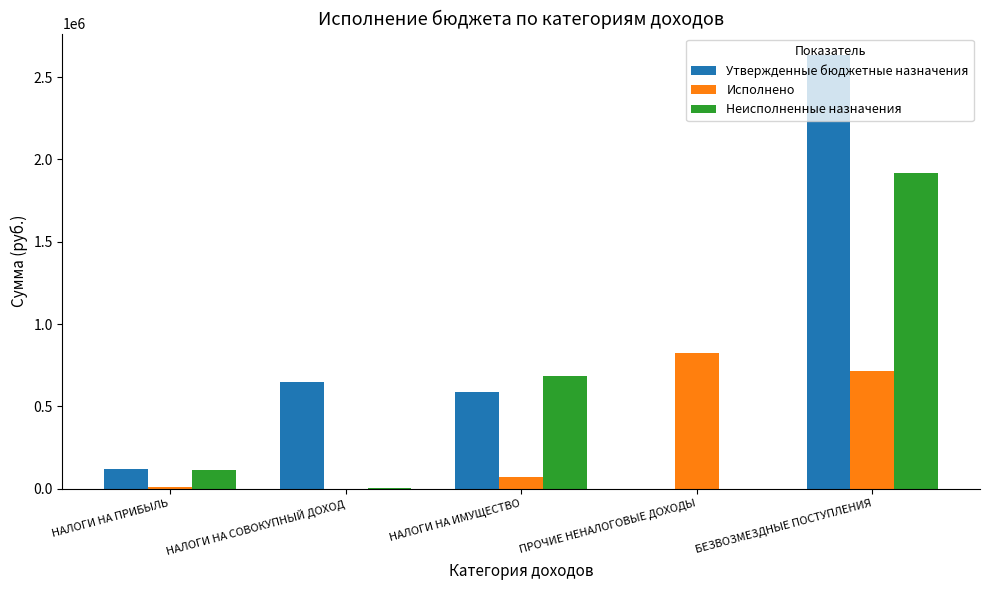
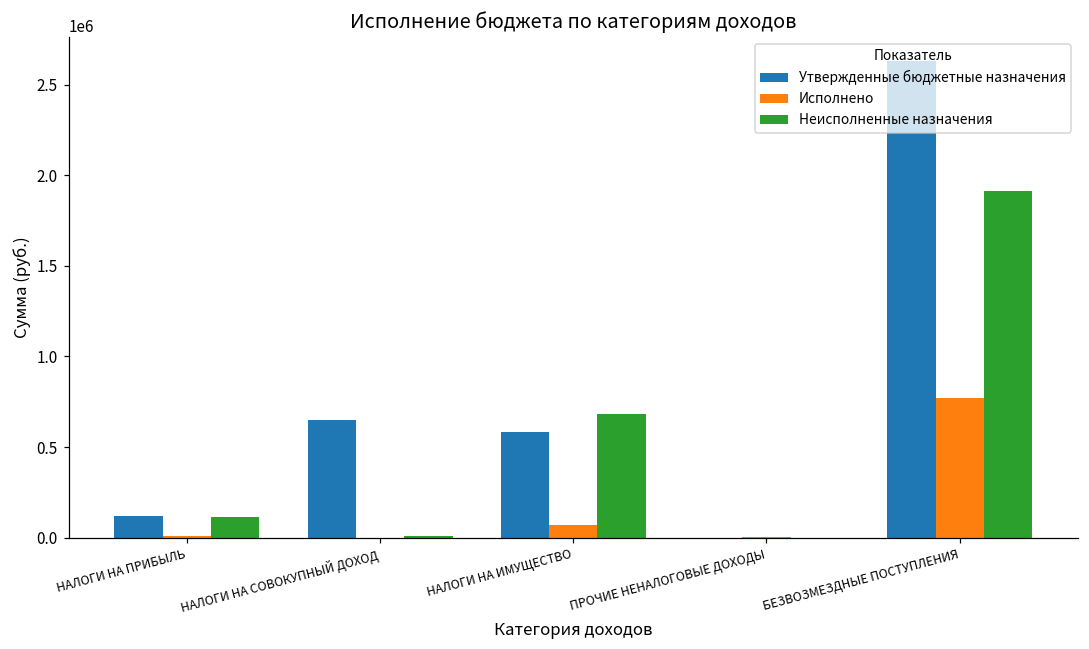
Исполнено, ПРОЧИЕ НЕНАЛОГОВЫЕ ДОХОДЫ: 820000 -> 0
Исполнено, БЕЗВОЗМЕЗДНЫЕ ПОСТУПЛЕНИЯ: 720000 -> 770000
